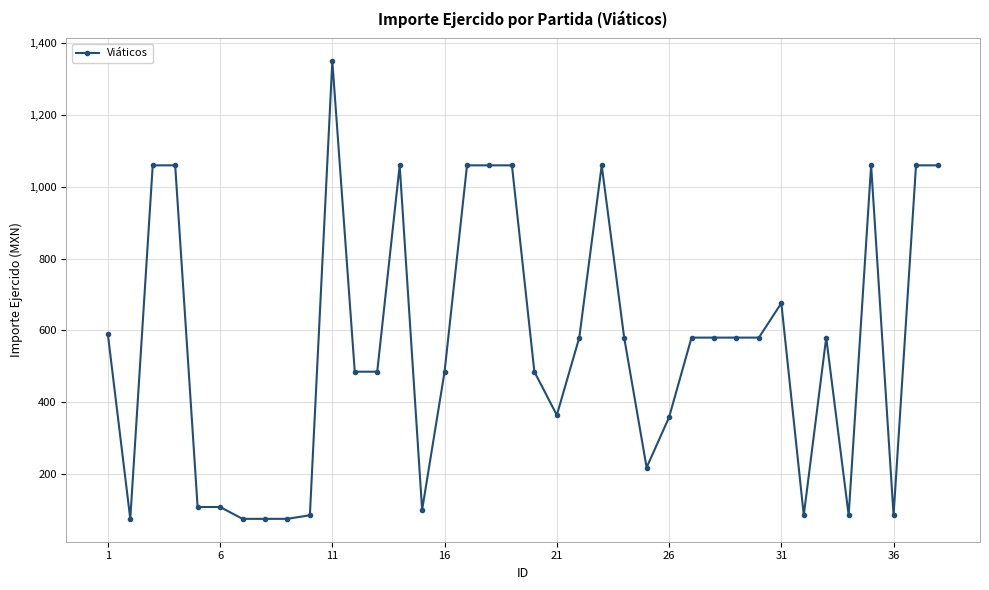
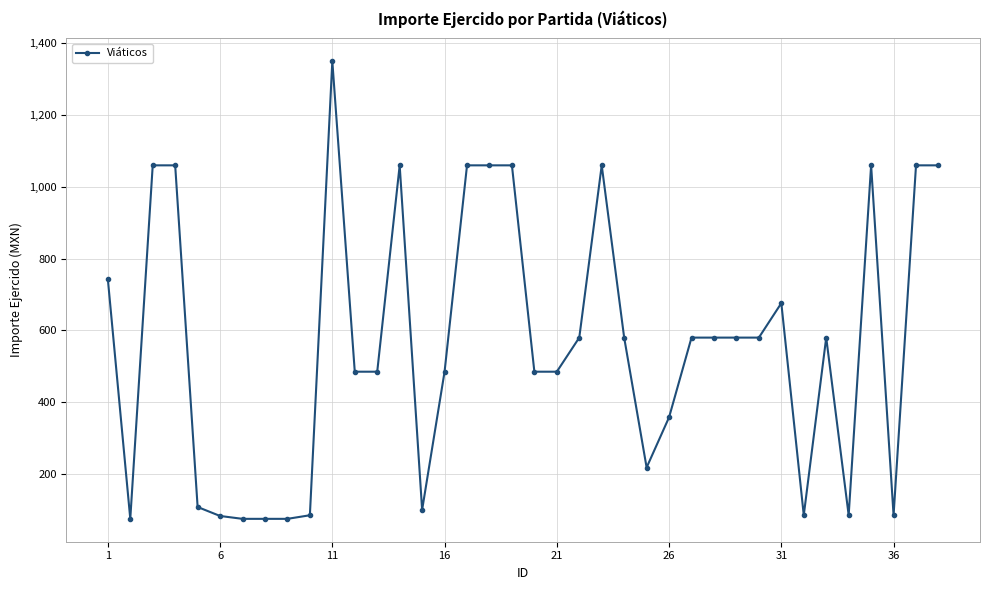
1: 590 -> 740
6: 110 -> 80
21: 360 -> 490
